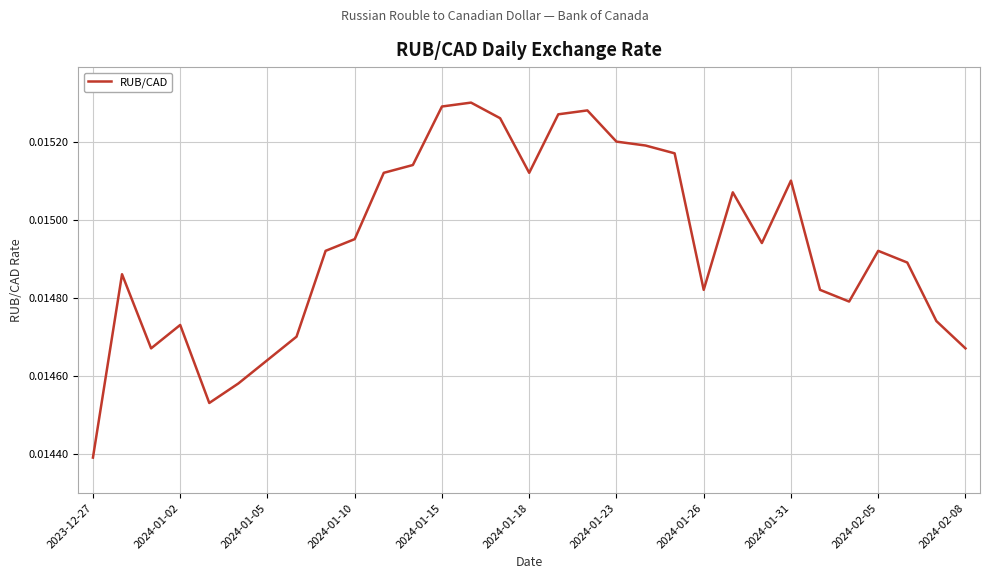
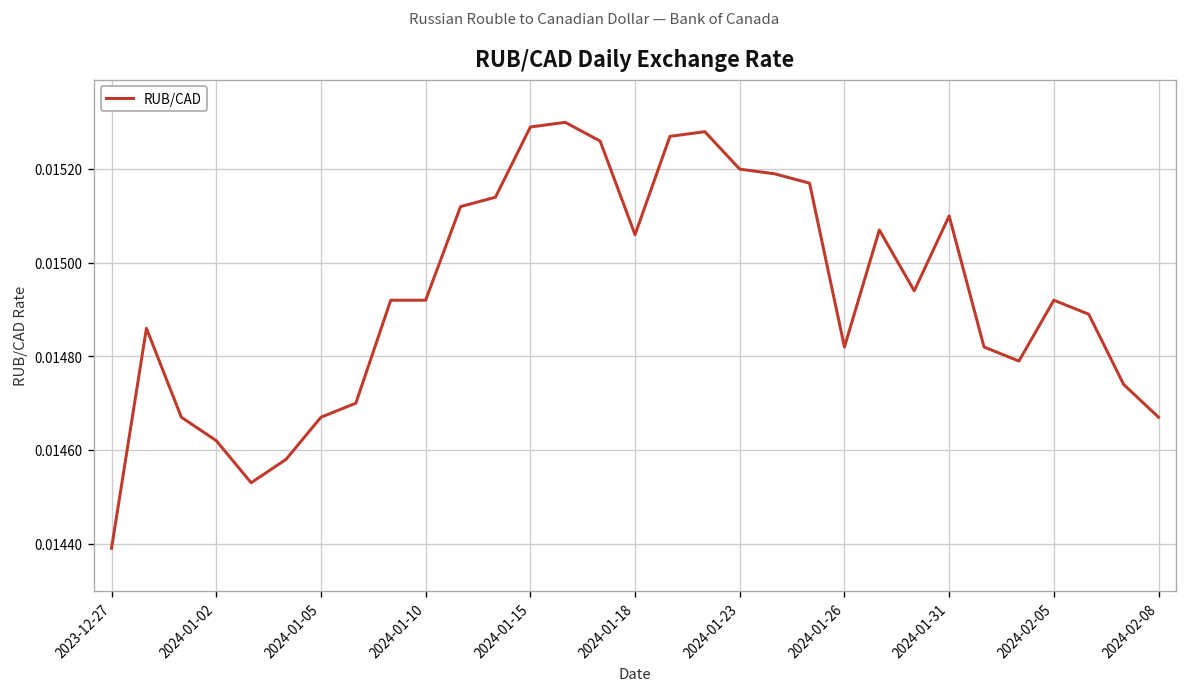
2024-01-02: 0.01473 -> 0.01462
2024-01-05: 0.01464 -> 0.01467
2024-01-10: 0.01495 -> 0.01492
2024-01-18: 0.01512 -> 0.01506
